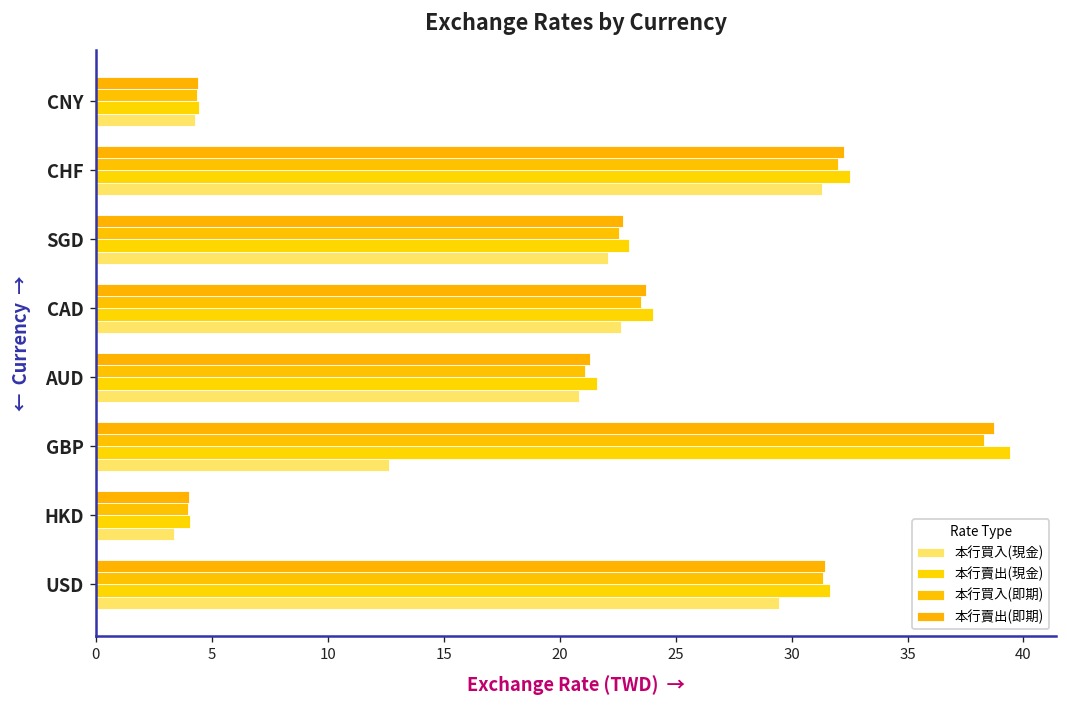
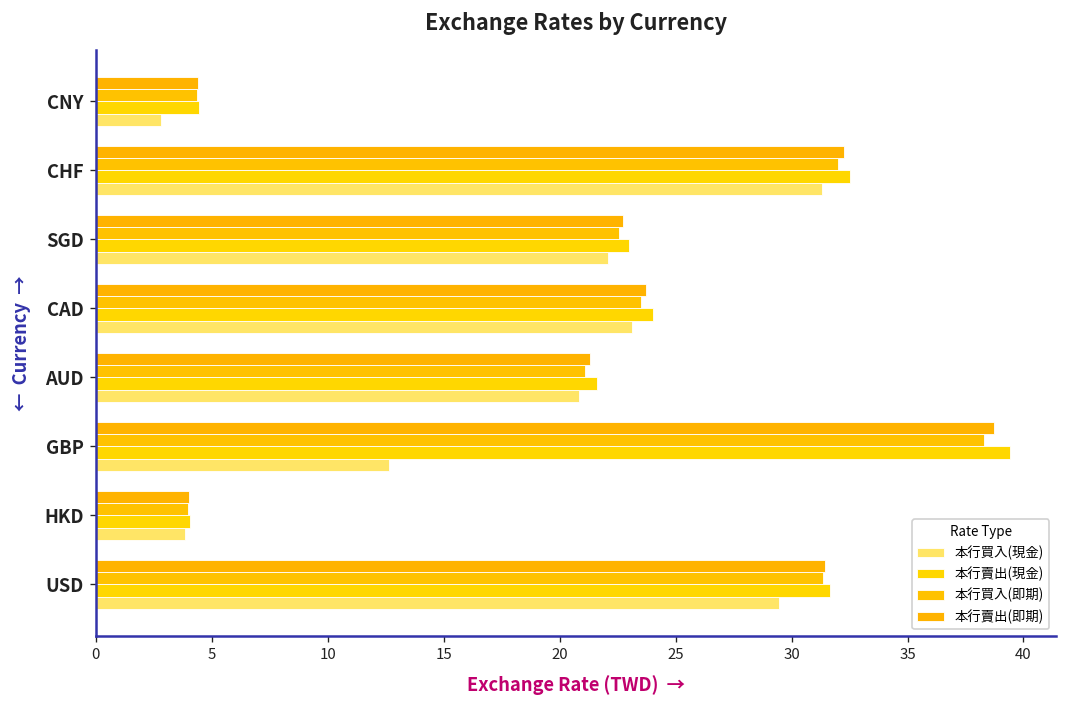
本行買入(現金), CNY: 4.3 -> 2.8
本行買入(現金), CAD: 22.7 -> 23.1
本行買入(現金), HKD: 3.4 -> 3.8
